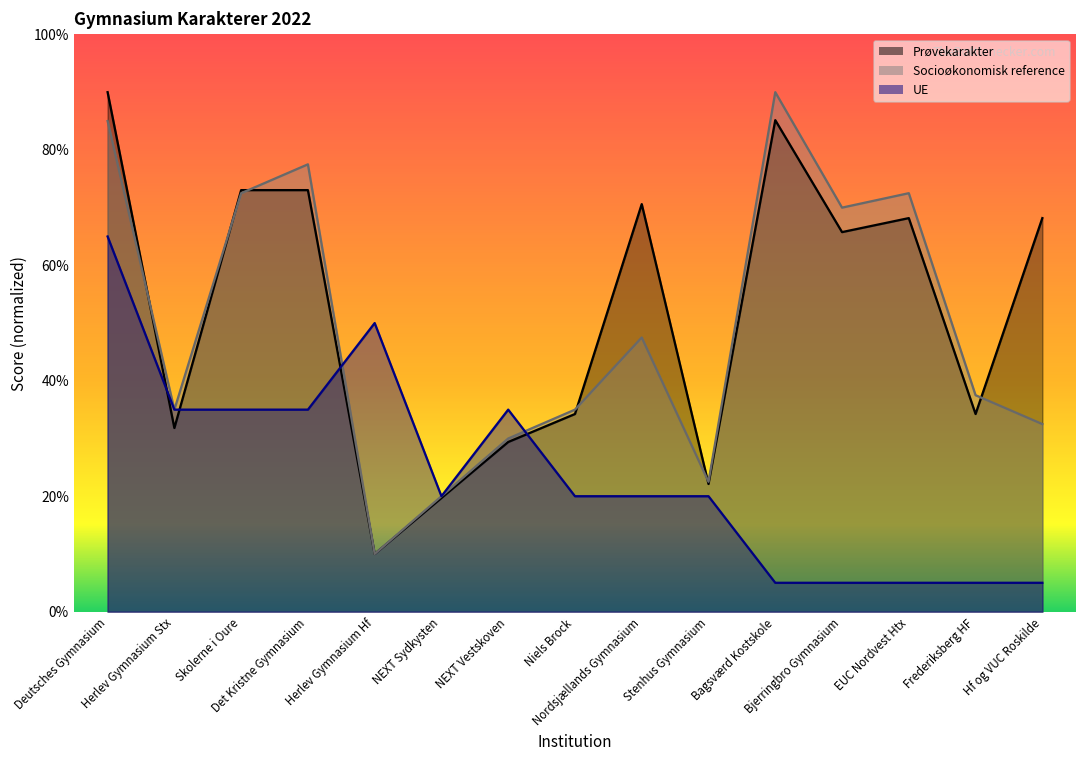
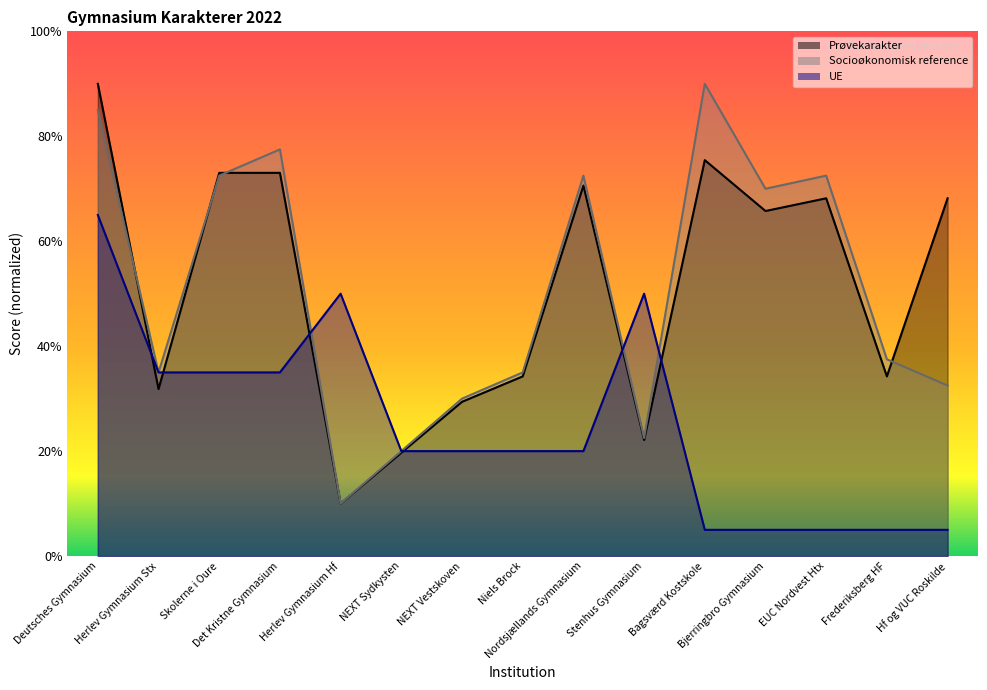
UE, NEXT Vestskoven: 35% -> 20%
Socioøkonomisk reference, Nordsjællands Gymnasium: 48% -> 73%
UE, Stenhus Gymnasium: 20% -> 50%
Prøvekarakter, Bagsværd Kostskole: 85% -> 75%
